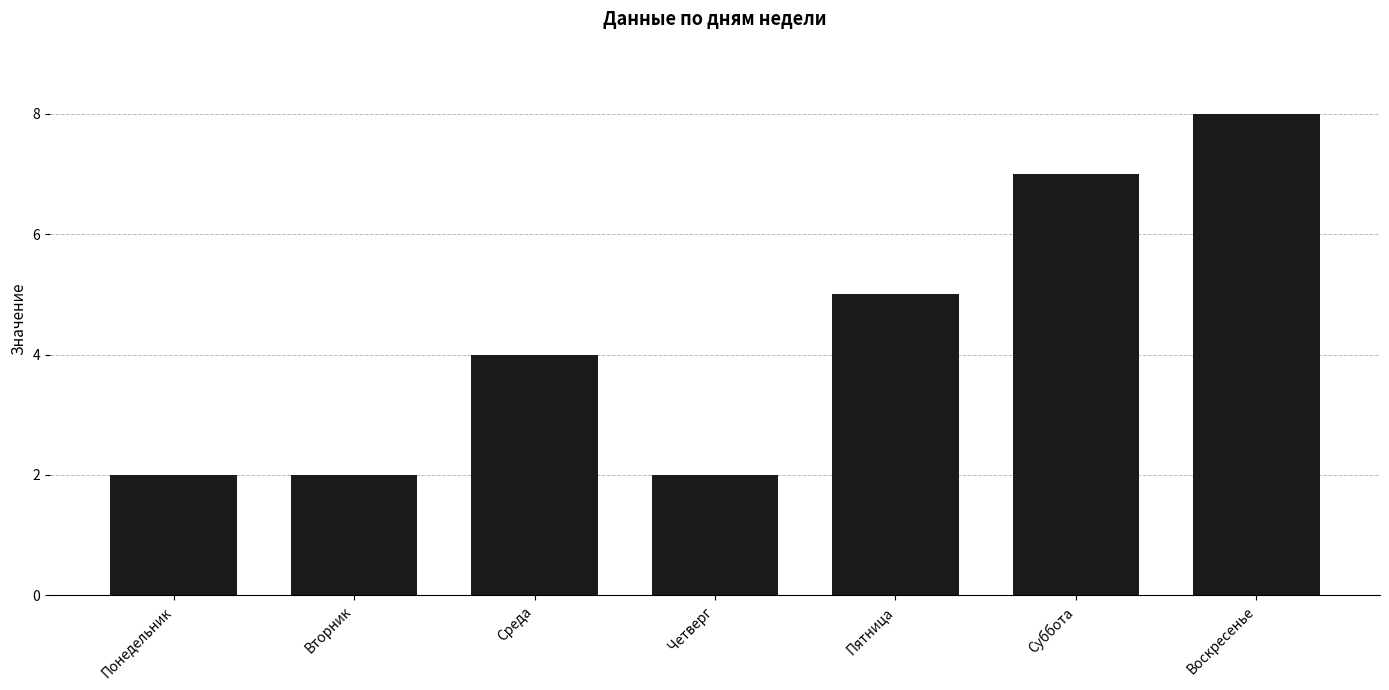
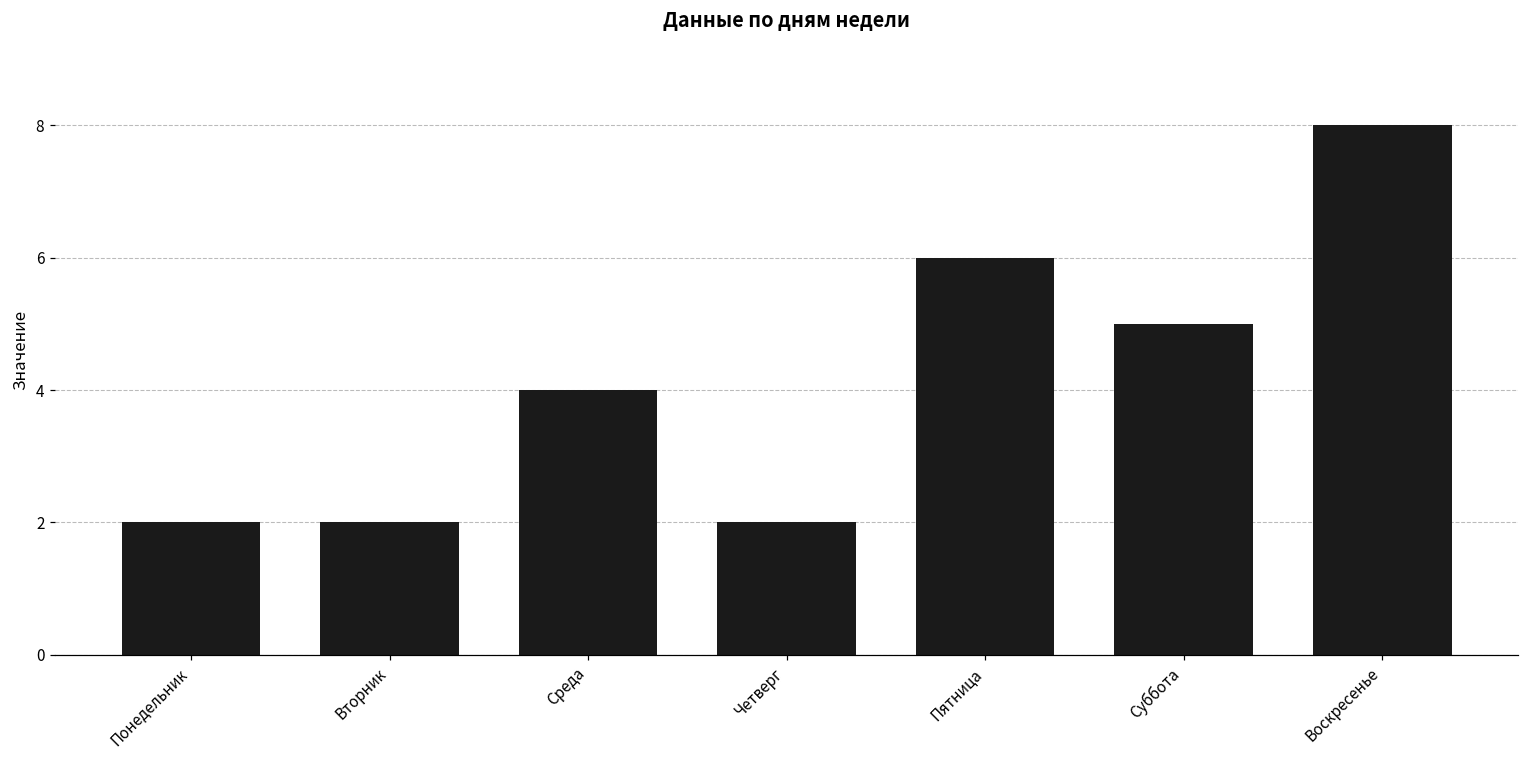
Пятница: 5 -> 6
Суббота: 7 -> 5
